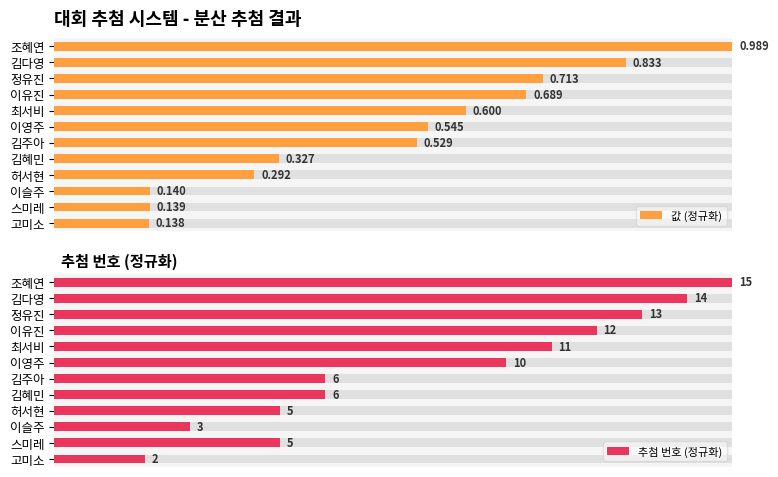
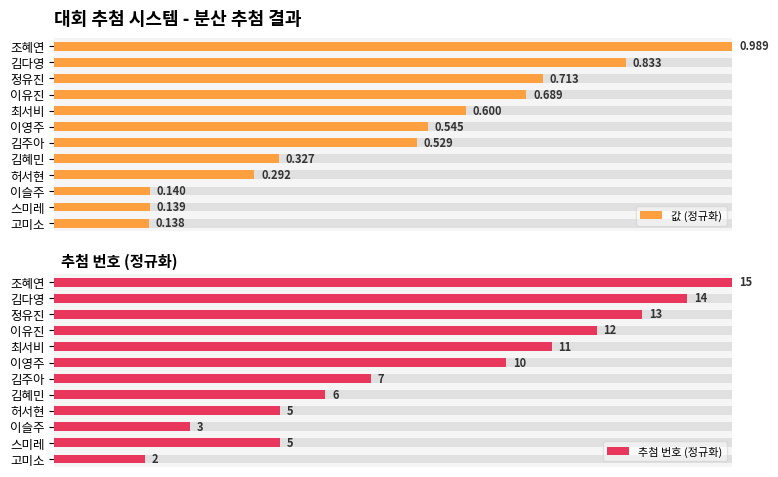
추첨 번호 (정규화), 추첨 번호 (정규화), 김주아: 6 -> 7
